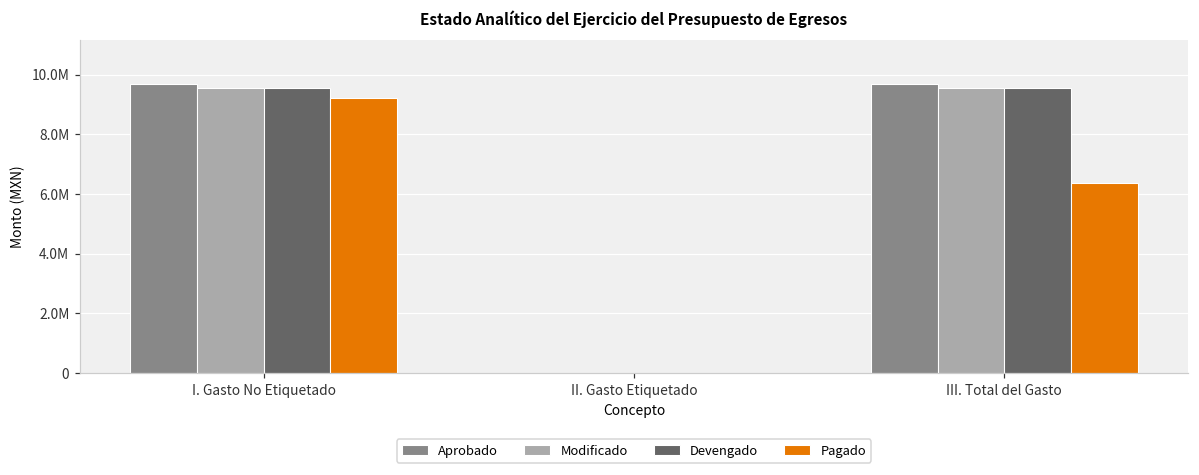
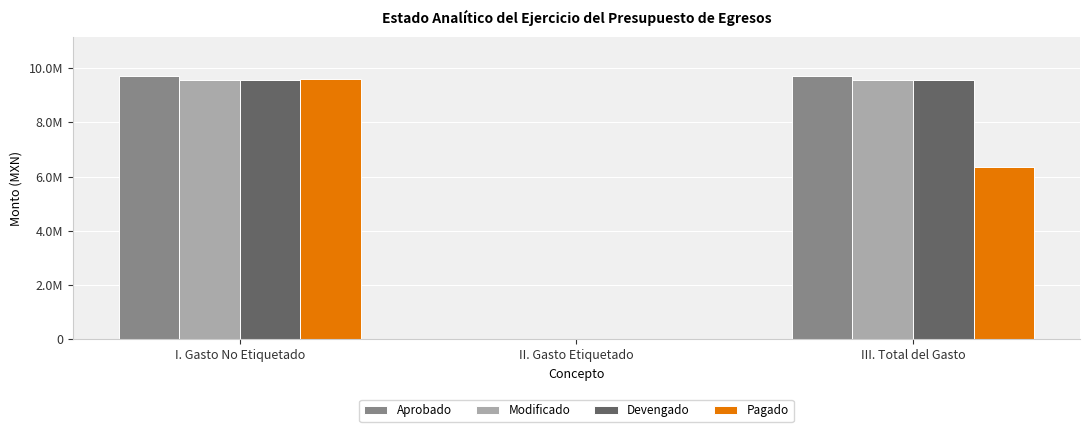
Pagado, I. Gasto No Etiquetado: 9200000 -> 9600000
